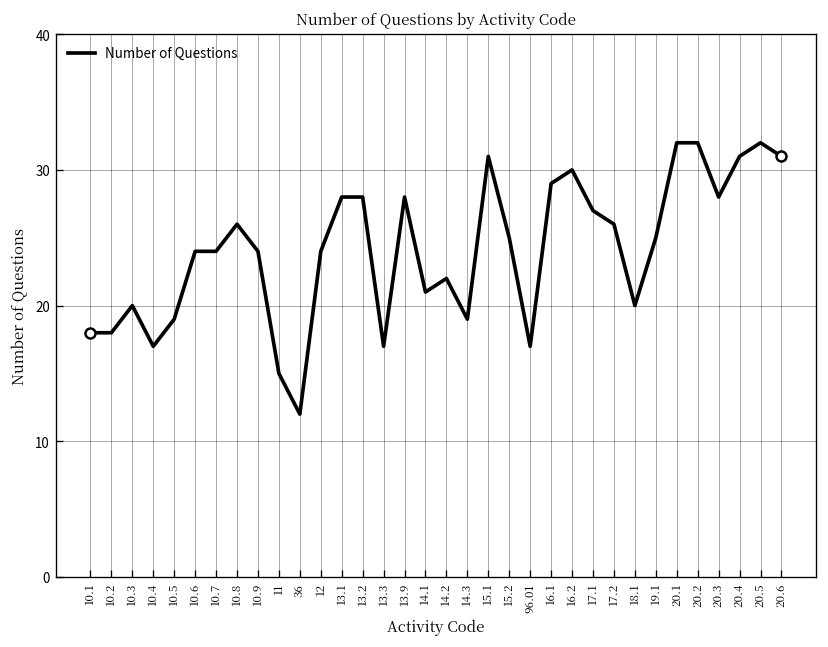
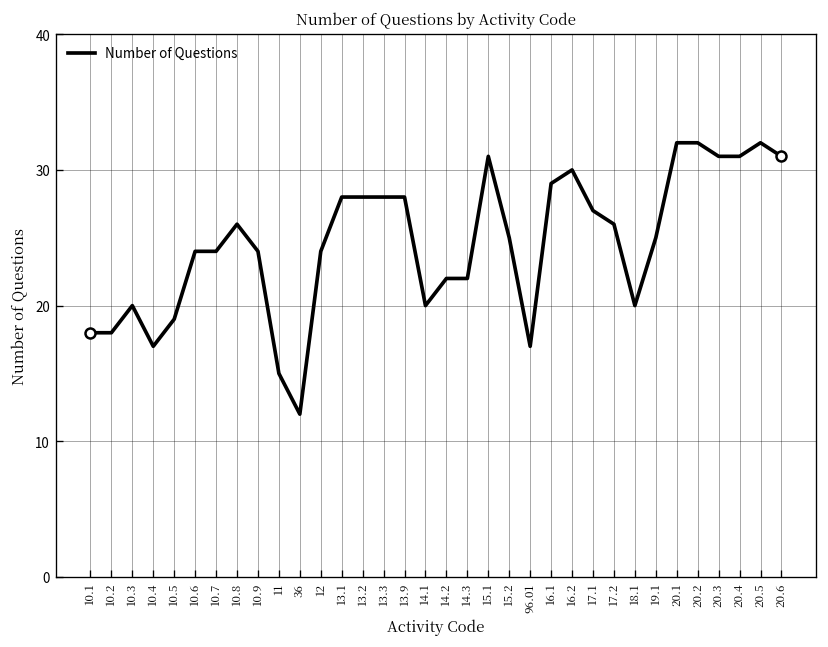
Number of Questions, 13.3: 17 -> 28
Number of Questions, 14.1: 21 -> 20
Number of Questions, 14.3: 19 -> 22
Number of Questions, 20.3: 28 -> 31
